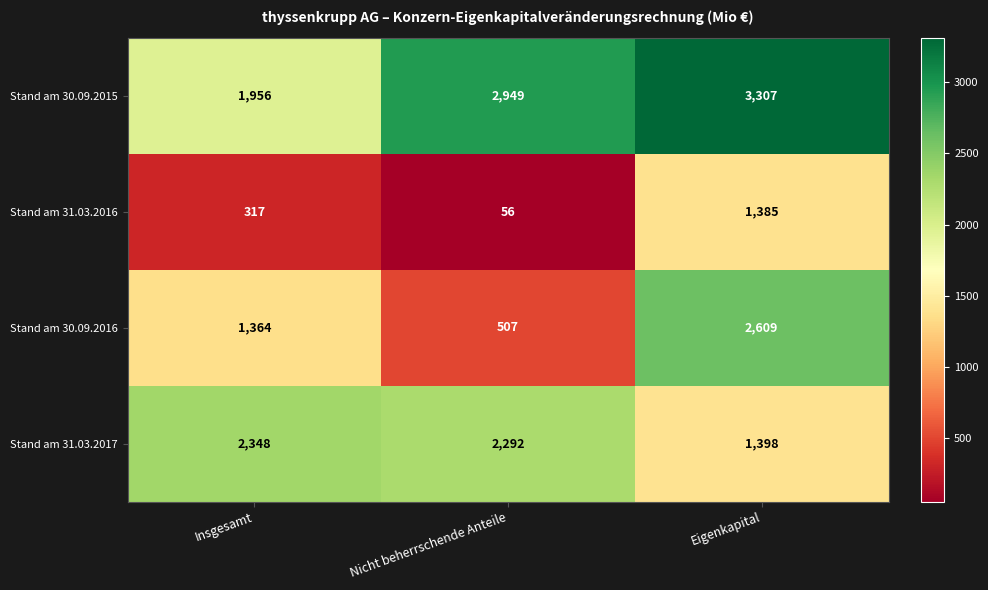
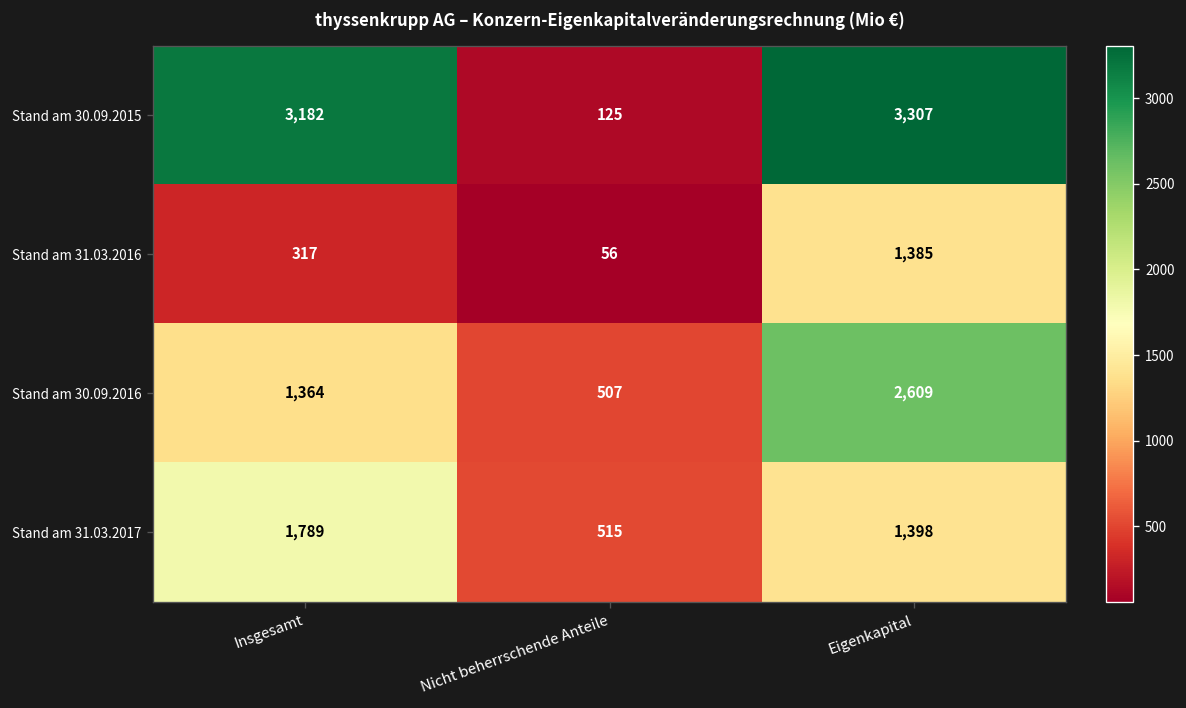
Stand am 30.09.2015, Insgesamt: 1,956 -> 3,182
Stand am 30.09.2015, Nicht beherrschende Anteile: 2,949 -> 125
Stand am 31.03.2017, Insgesamt: 2,348 -> 1,789
Stand am 31.03.2017, Nicht beherrschende Anteile: 2,292 -> 515
